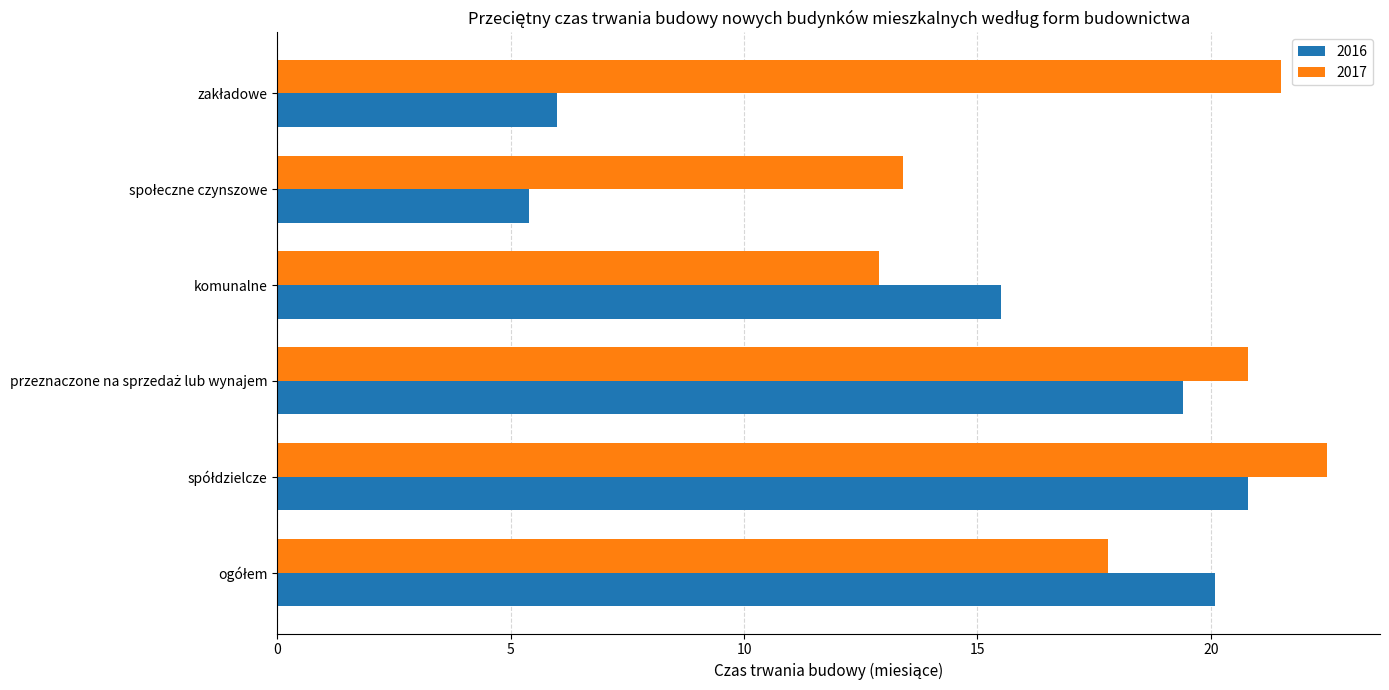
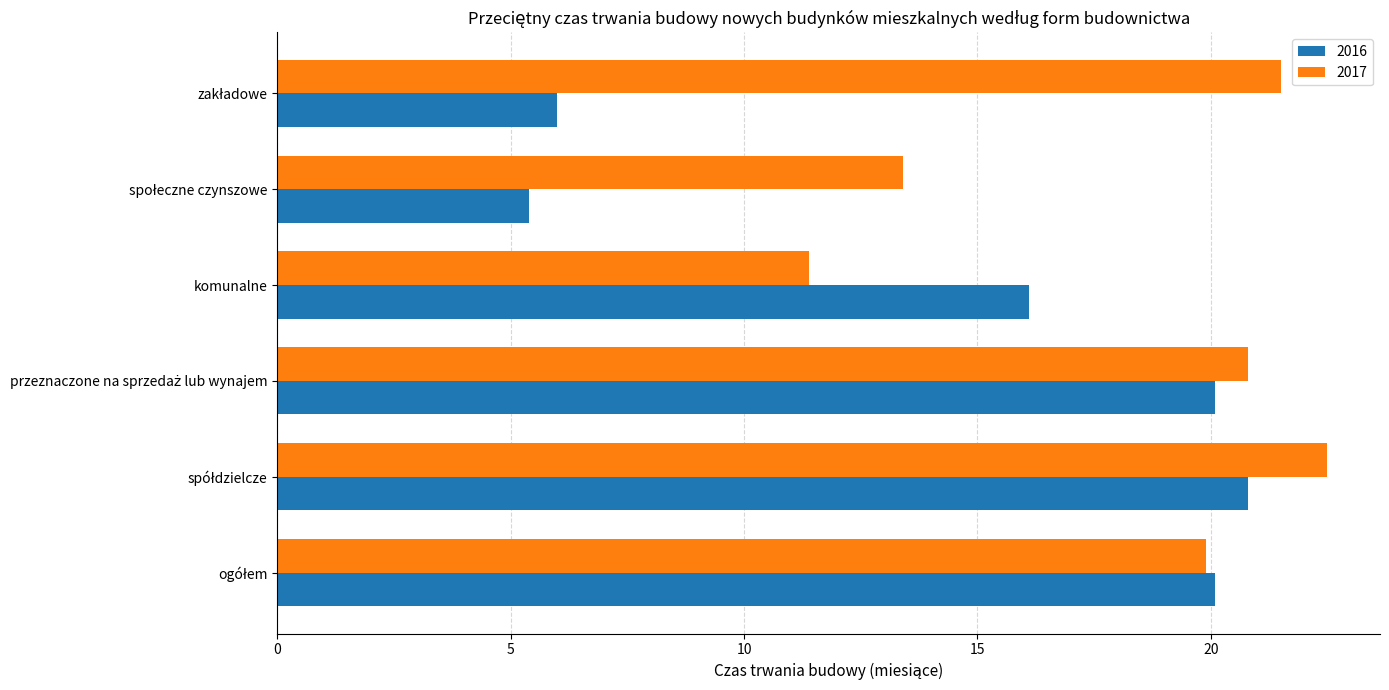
2017, komunalne: 12.9 -> 11.4
2016, komunalne: 15.5 -> 16.1
2016, przeznaczone na sprzedaż lub wynajem: 19.4 -> 20.1
2017, ogółem: 17.8 -> 19.9
